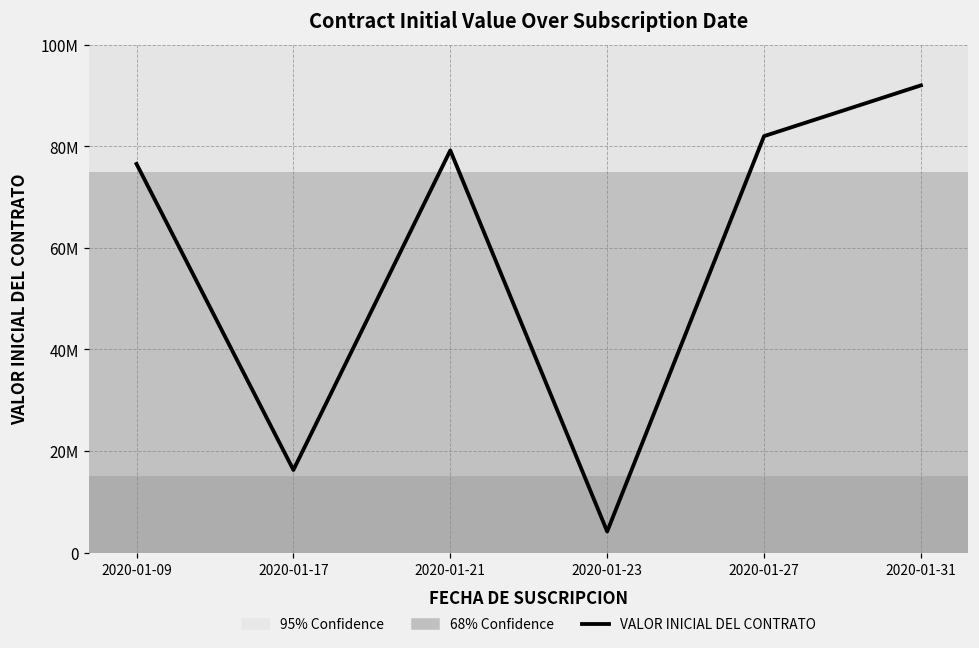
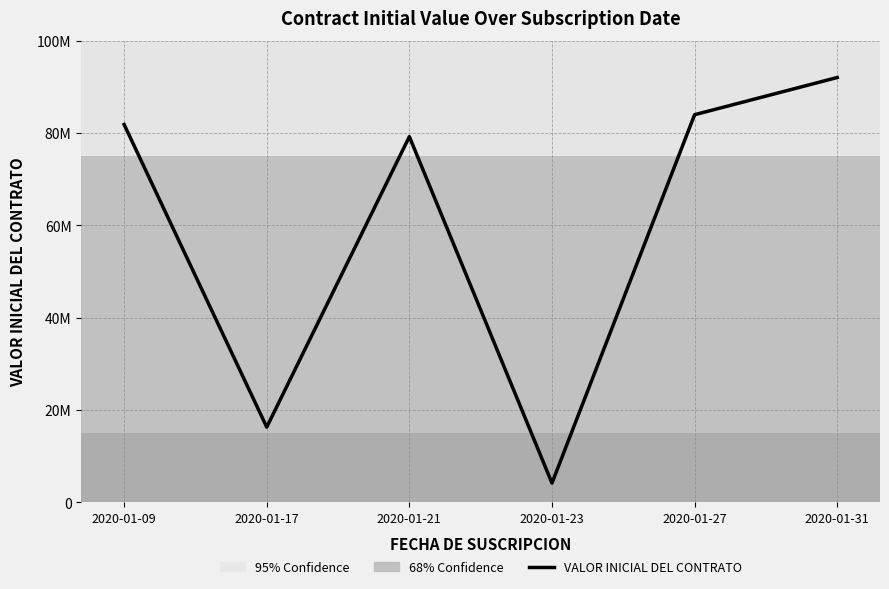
2020-01-09: 77000000 -> 82000000
2020-01-27: 82000000 -> 84000000
